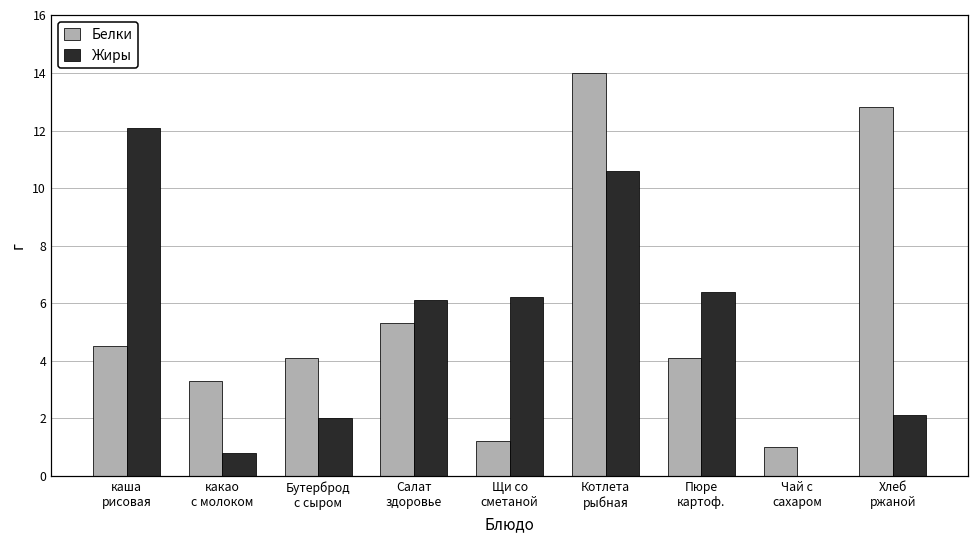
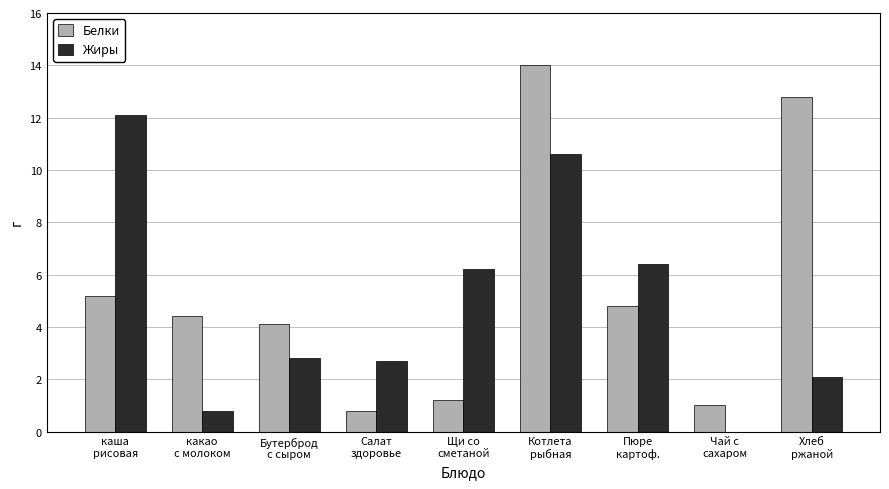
Белки, каша рисовая: 4.5 -> 5.2
Белки, какао с молоком: 3.3 -> 4.4
Жиры, Бутерброд с сыром: 2.0 -> 2.8
Белки, Салат здоровье: 5.3 -> 0.8
Жиры, Салат здоровье: 6.1 -> 2.7
Белки, Пюре картоф.: 4.1 -> 4.8
